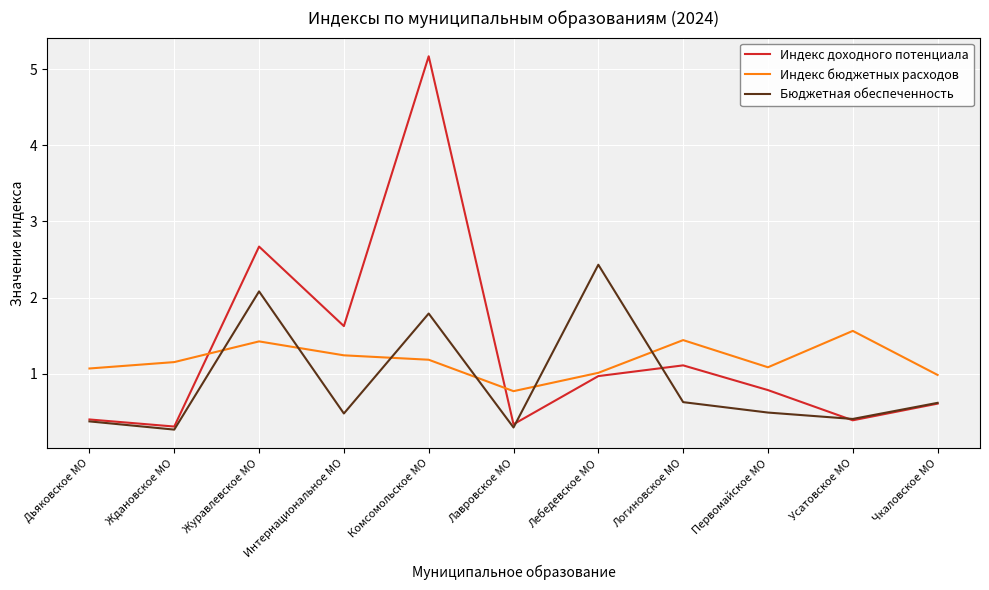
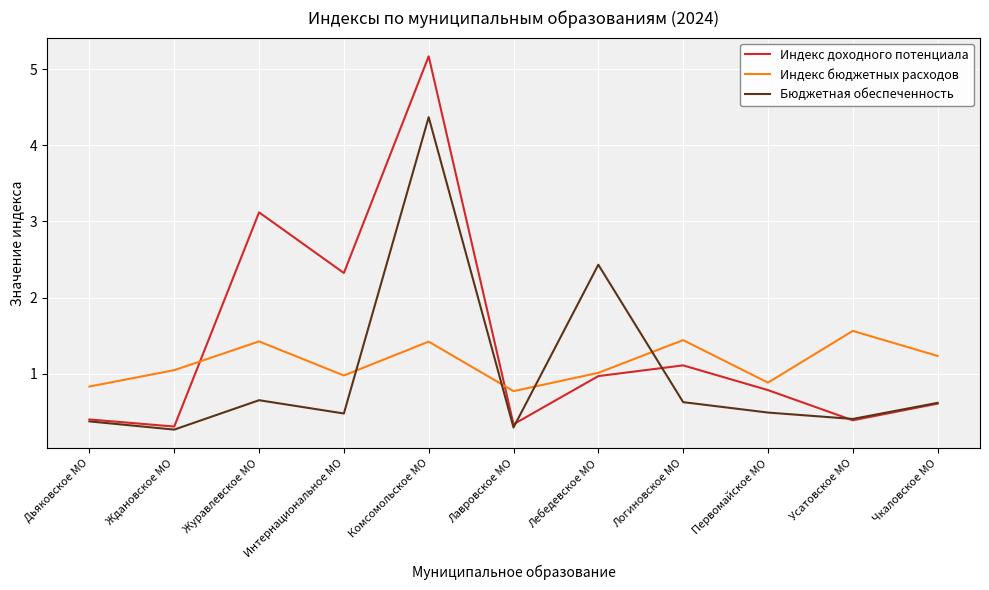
Индекс бюджетных расходов, Дьяковское МО: 1.1 -> 0.8
Индекс бюджетных расходов, Ждановское МО: 1.2 -> 1.0
Индекс доходного потенциала, Журавлевское МО: 2.7 -> 3.1
Бюджетная обеспеченность, Журавлевское МО: 2.1 -> 0.7
Индекс доходного потенциала, Интернациональное МО: 1.6 -> 2.3
Индекс бюджетных расходов, Интернациональное МО: 1.2 -> 1.0
Индекс бюджетных расходов, Комсомольское МО: 1.2 -> 1.4
Бюджетная обеспеченность, Комсомольское МО: 1.8 -> 4.4
Индекс бюджетных расходов, Первомайское МО: 1.1 -> 0.9
Индекс бюджетных расходов, Чкаловское МО: 1.0 -> 1.2
